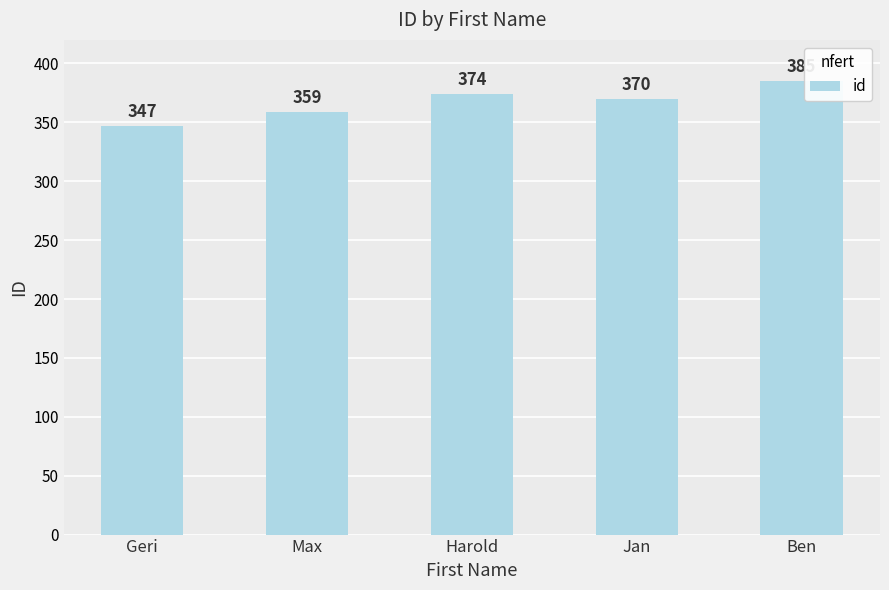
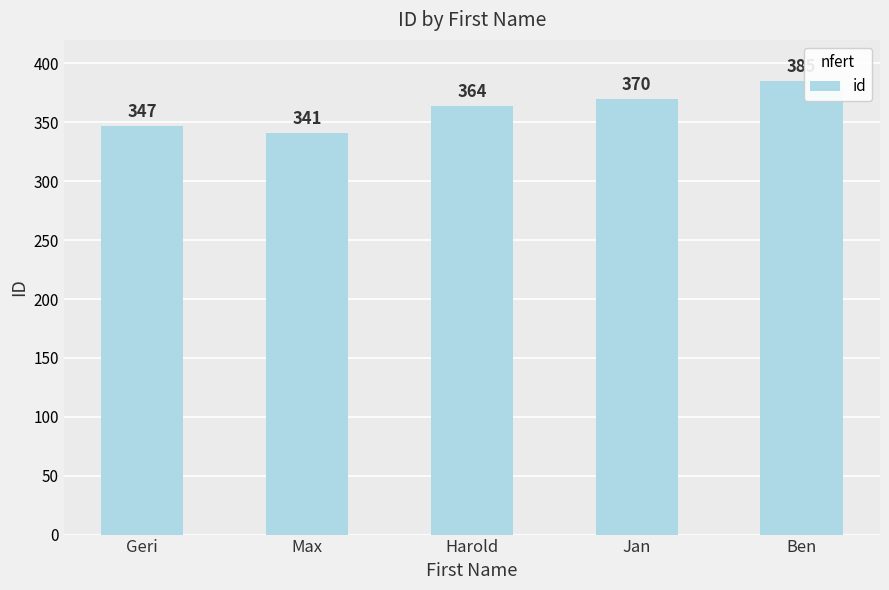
Max: 359 -> 341
Harold: 374 -> 364
